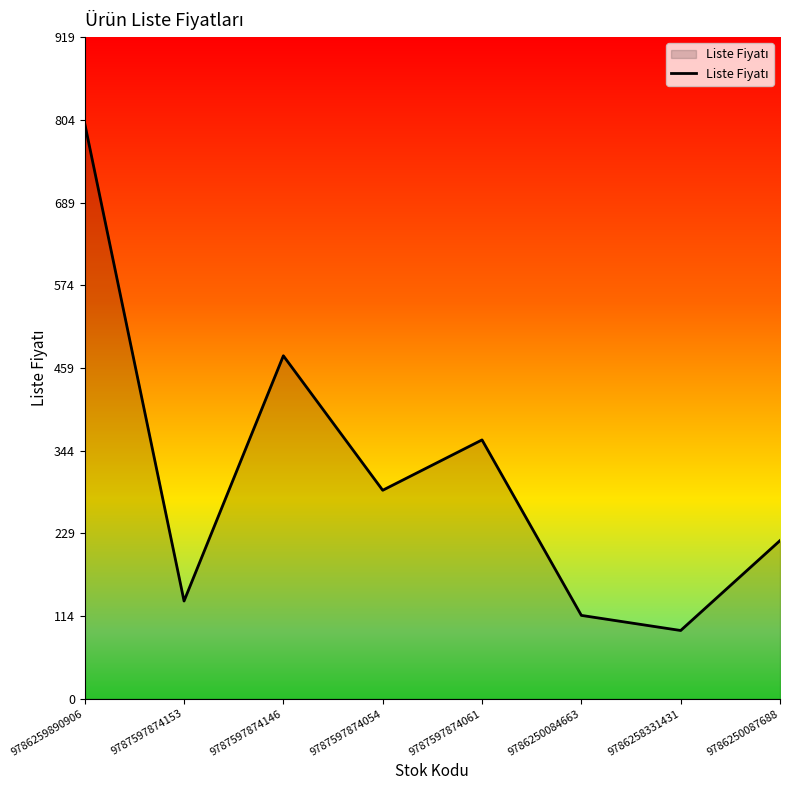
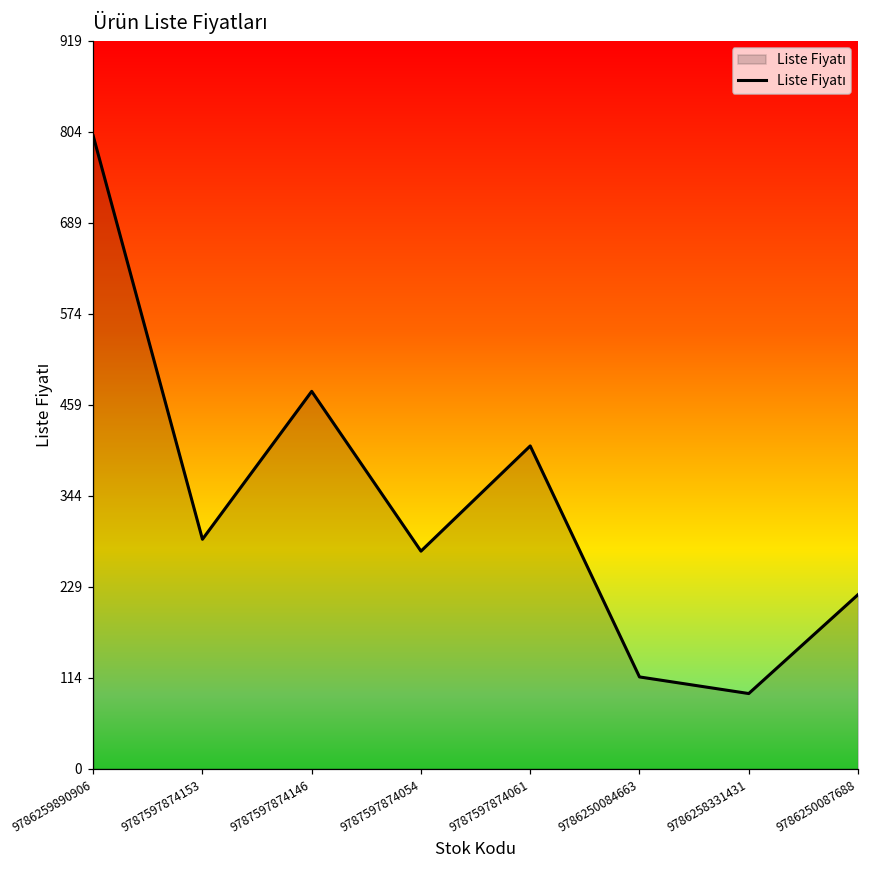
9787597874153: 140 -> 290
9787597874054: 290 -> 270
9787597874061: 360 -> 410
